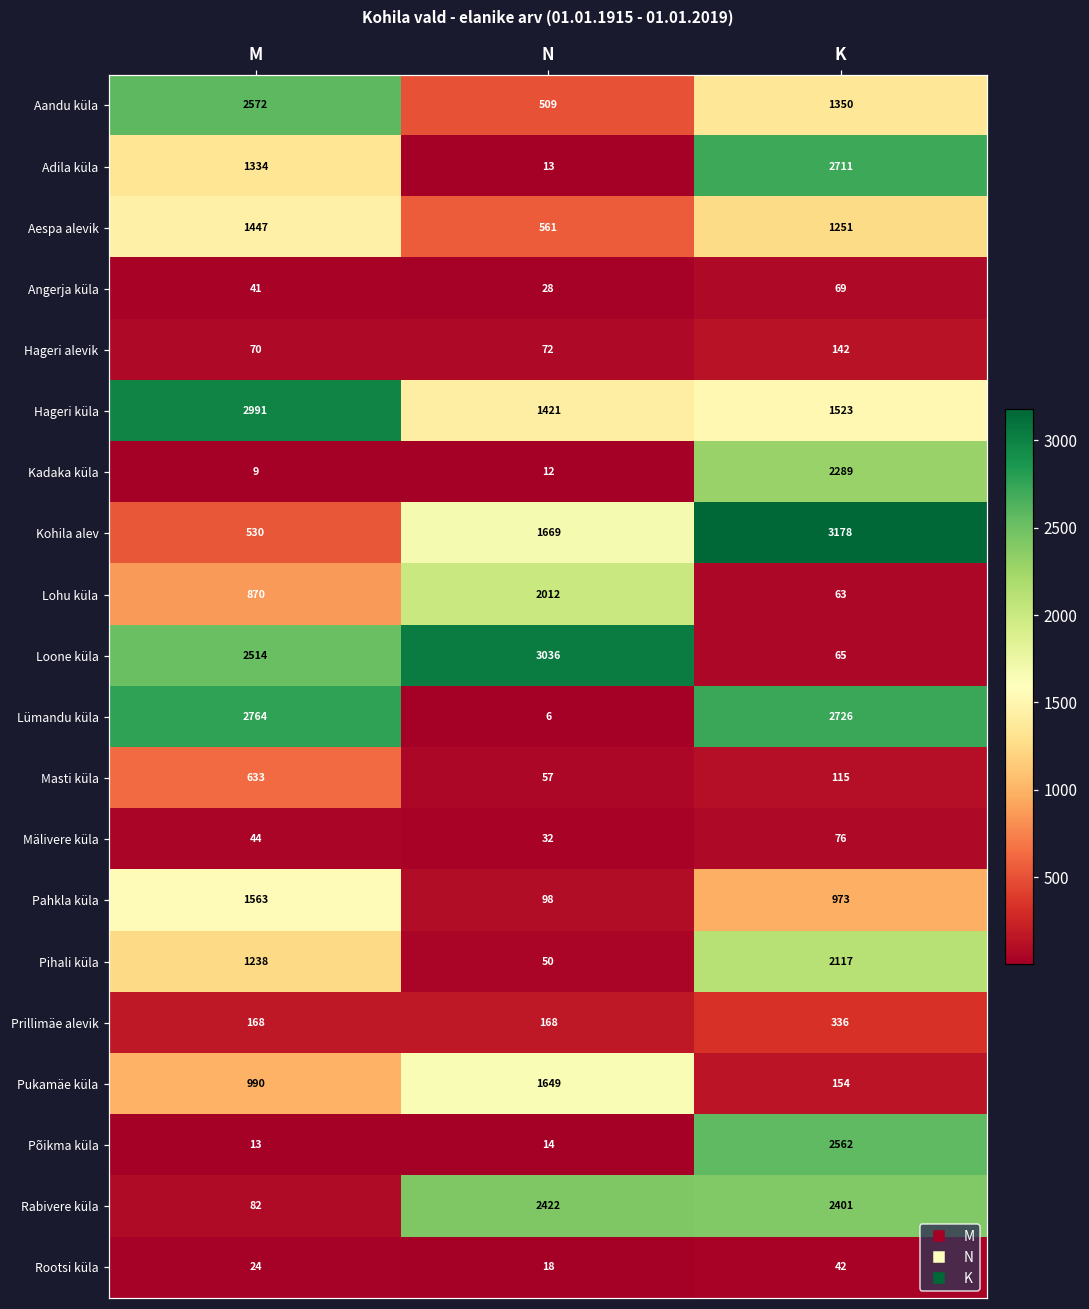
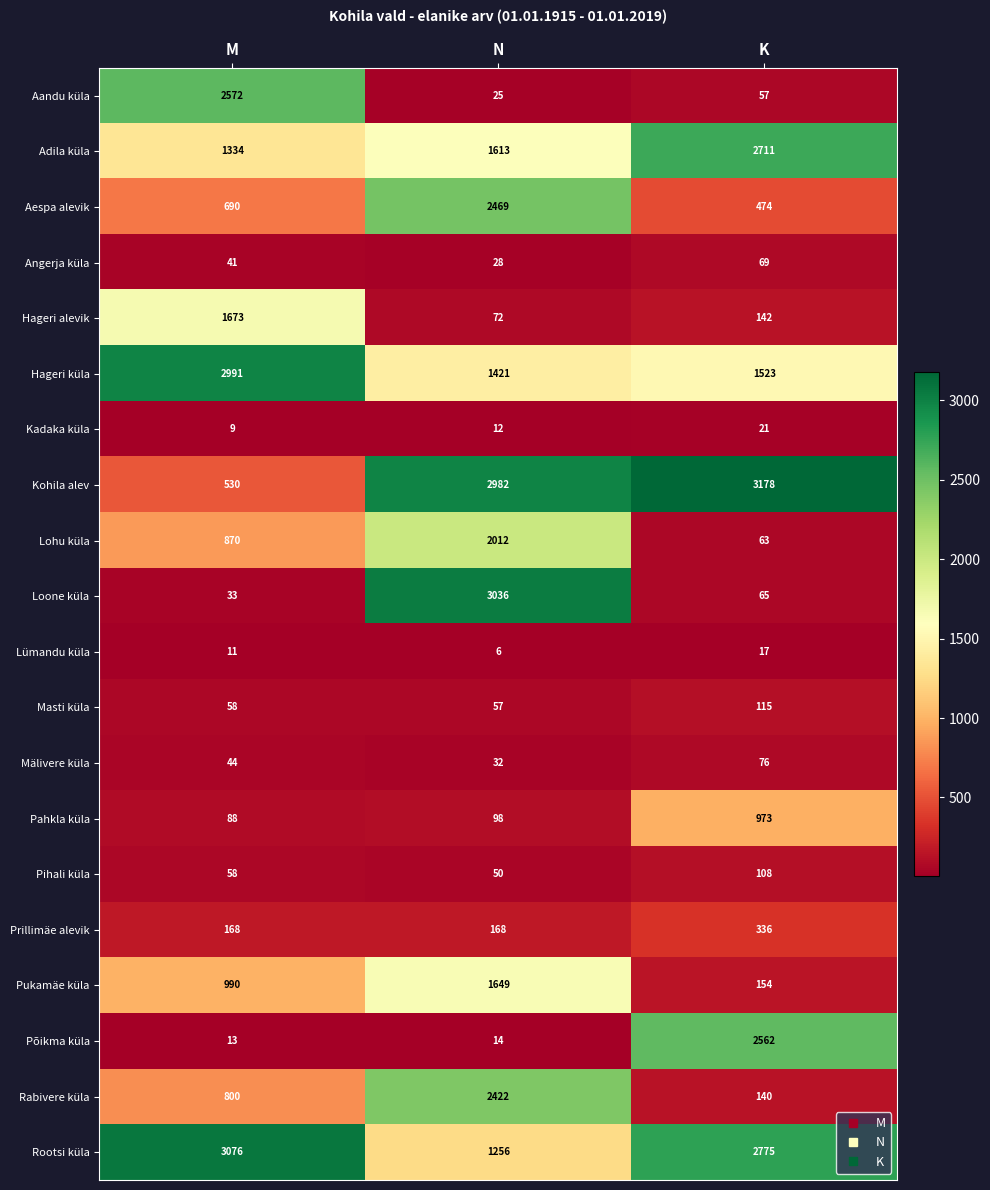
Aandu küla, N: 509 -> 25
Aandu küla, K: 1350 -> 57
Adila küla, N: 13 -> 1613
Aespa alevik, M: 1447 -> 690
Aespa alevik, N: 561 -> 2469
Aespa alevik, K: 1251 -> 474
Hageri alevik, M: 70 -> 1673
Kadaka küla, K: 2289 -> 21
Kohila alev, N: 1669 -> 2982
Loone küla, M: 2514 -> 33
Lümandu küla, M: 2764 -> 11
Lümandu küla, K: 2726 -> 17
Masti küla, M: 633 -> 58
Pahkla küla, M: 1563 -> 88
Pihali küla, M: 1238 -> 58
Pihali küla, K: 2117 -> 108
Rabivere küla, M: 82 -> 800
Rabivere küla, K: 2401 -> 140
Rootsi küla, M: 24 -> 3076
Rootsi küla, N: 18 -> 1256
Rootsi küla, K: 42 -> 2775
